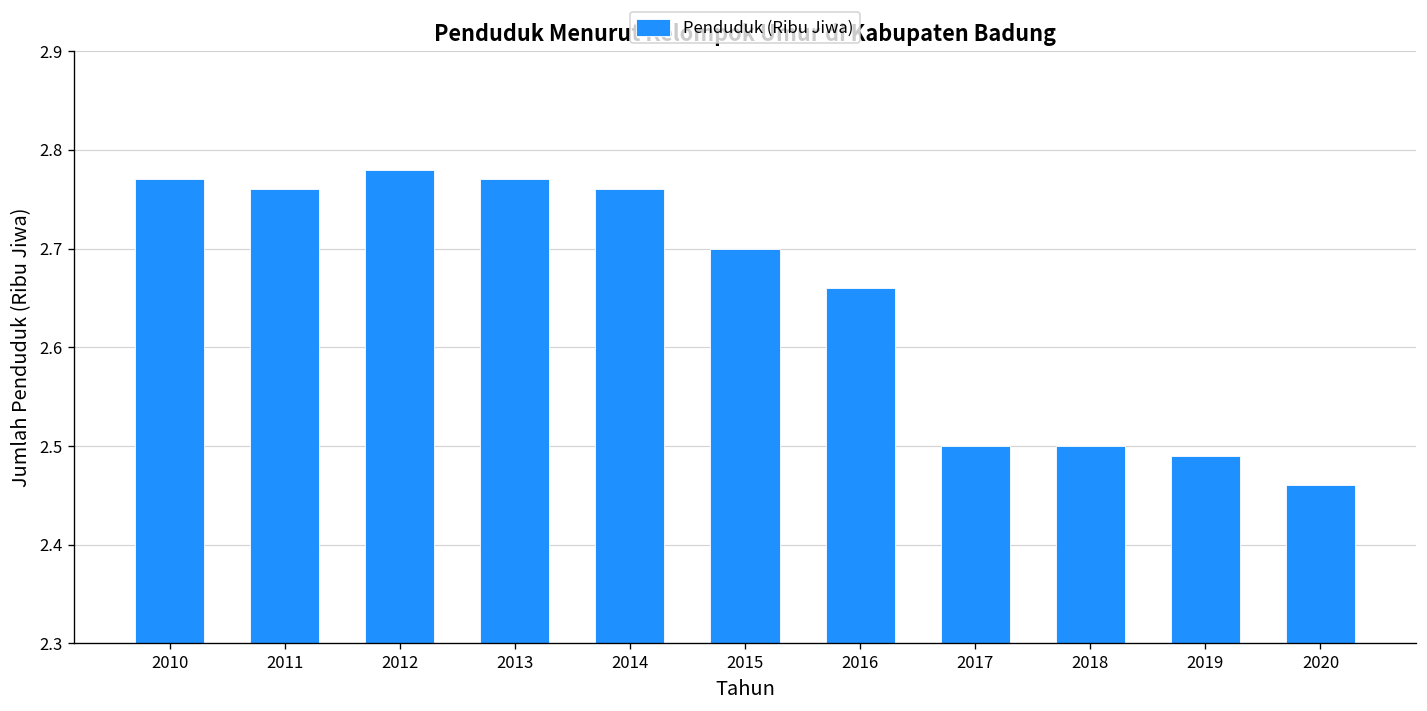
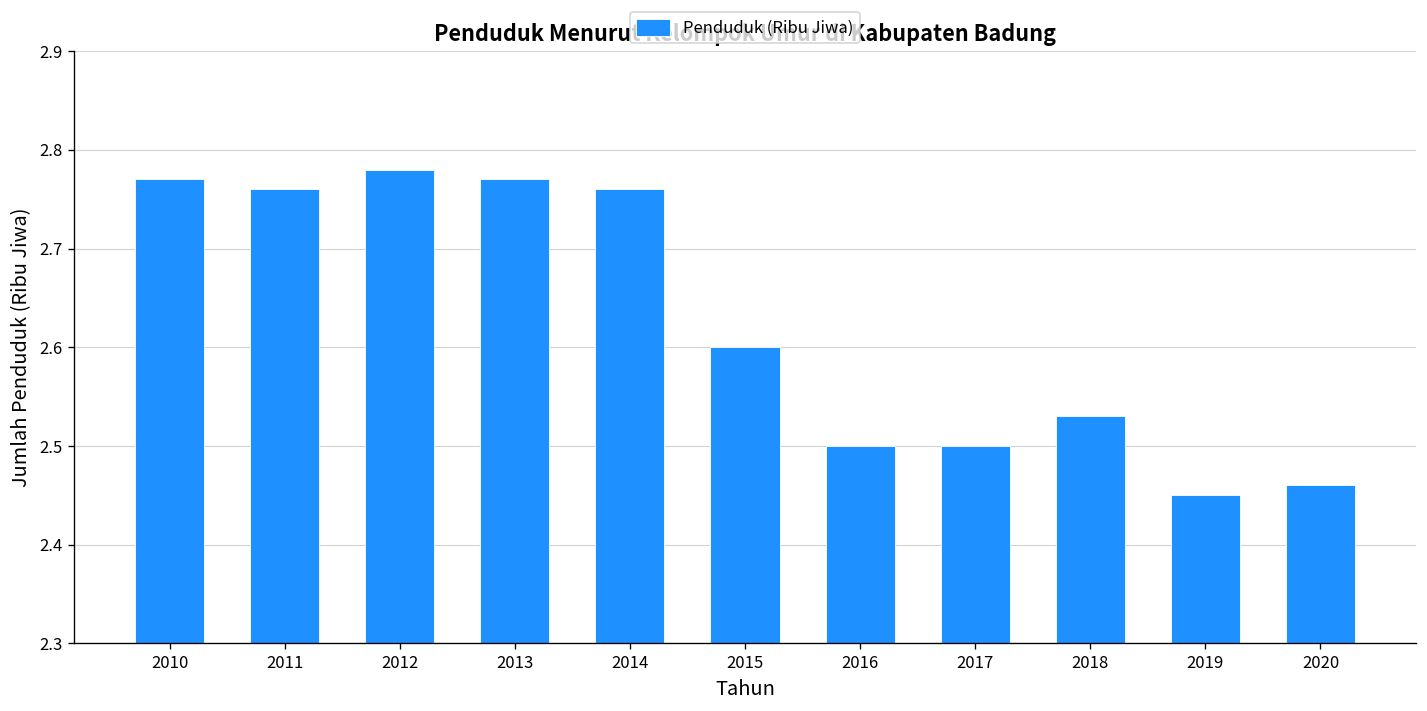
2015: 2.7 -> 2.6
2016: 2.66 -> 2.50
2018: 2.50 -> 2.53
2019: 2.49 -> 2.45
